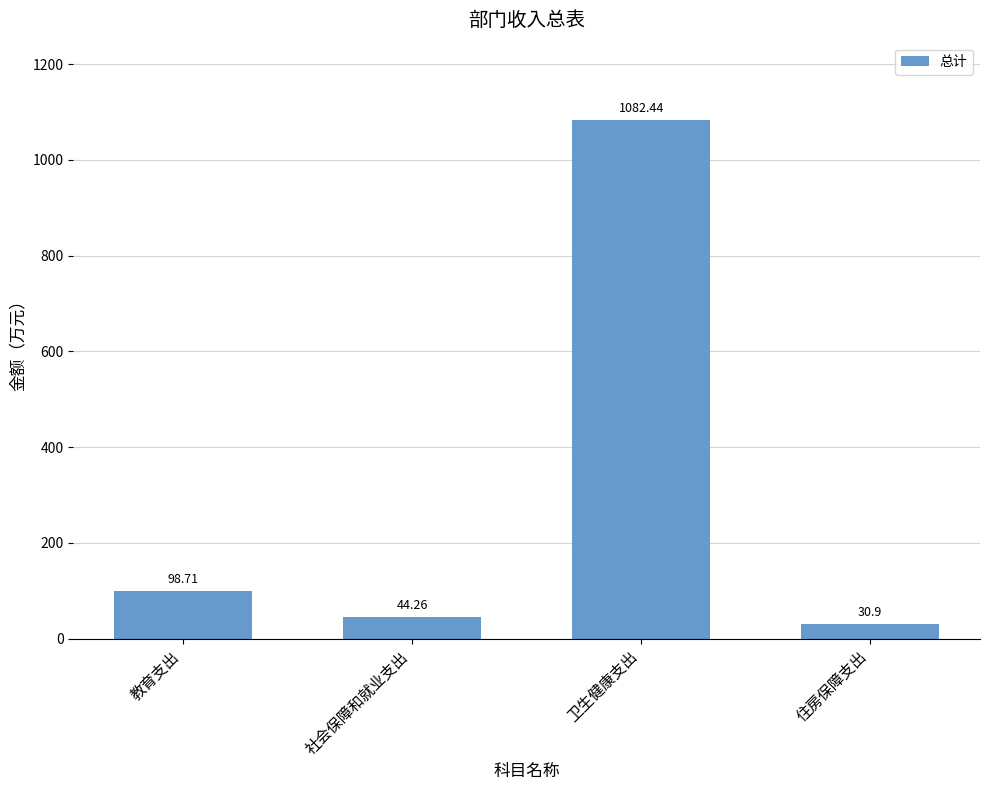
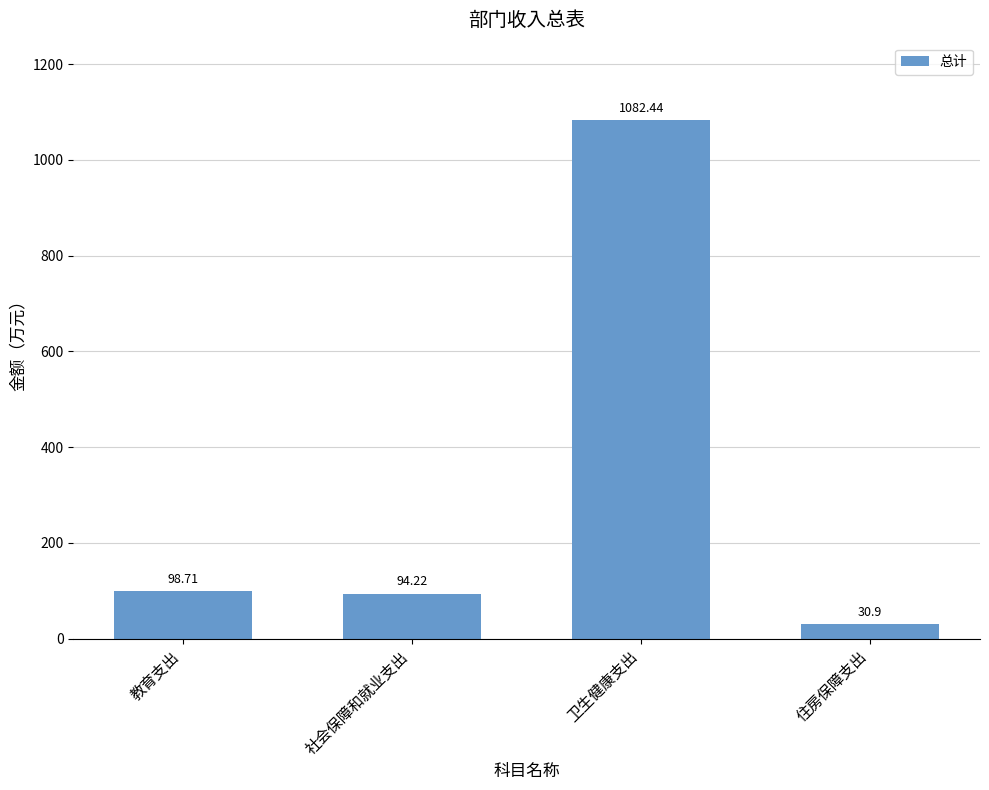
社会保障和就业支出: 44.26 -> 94.22
